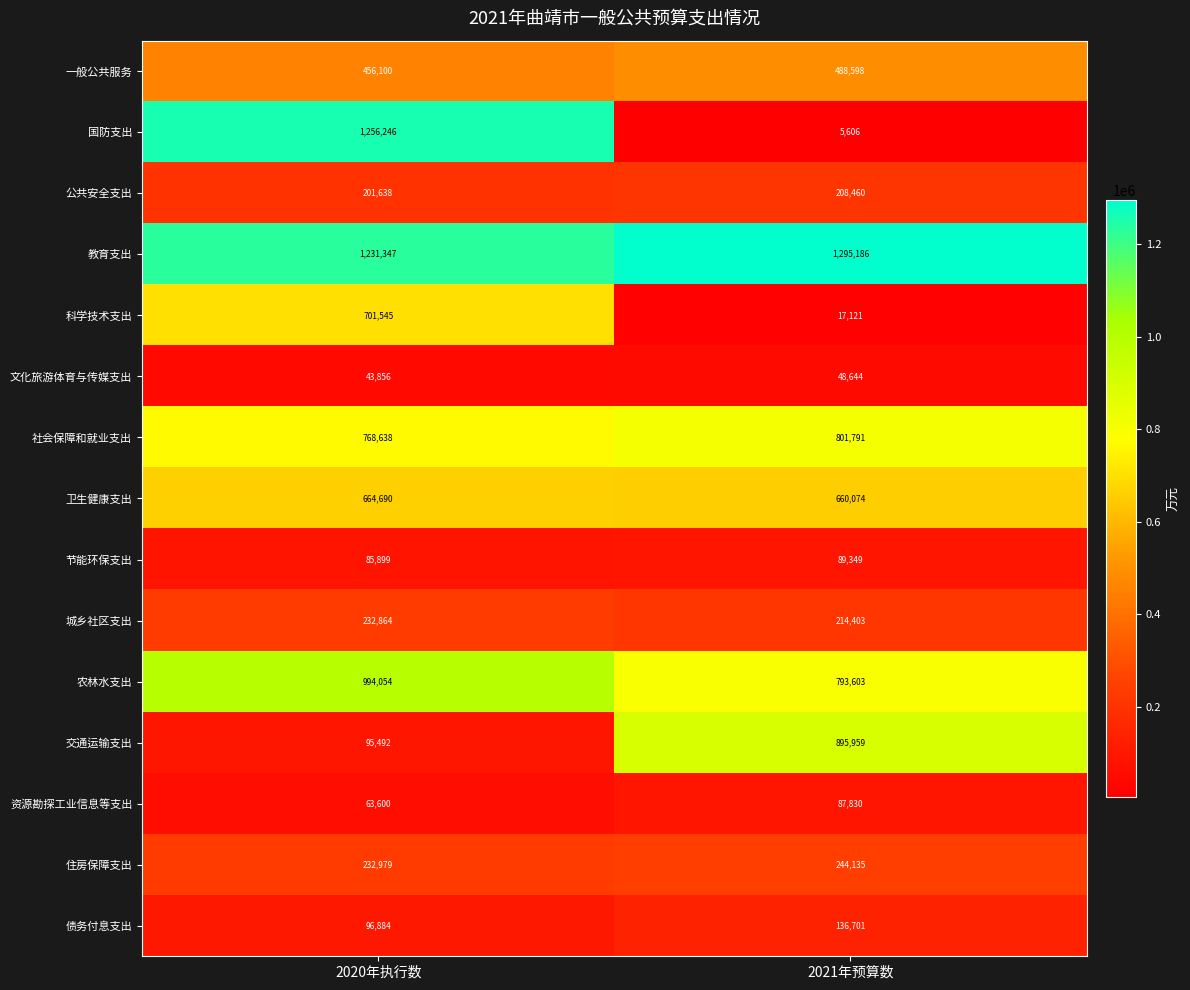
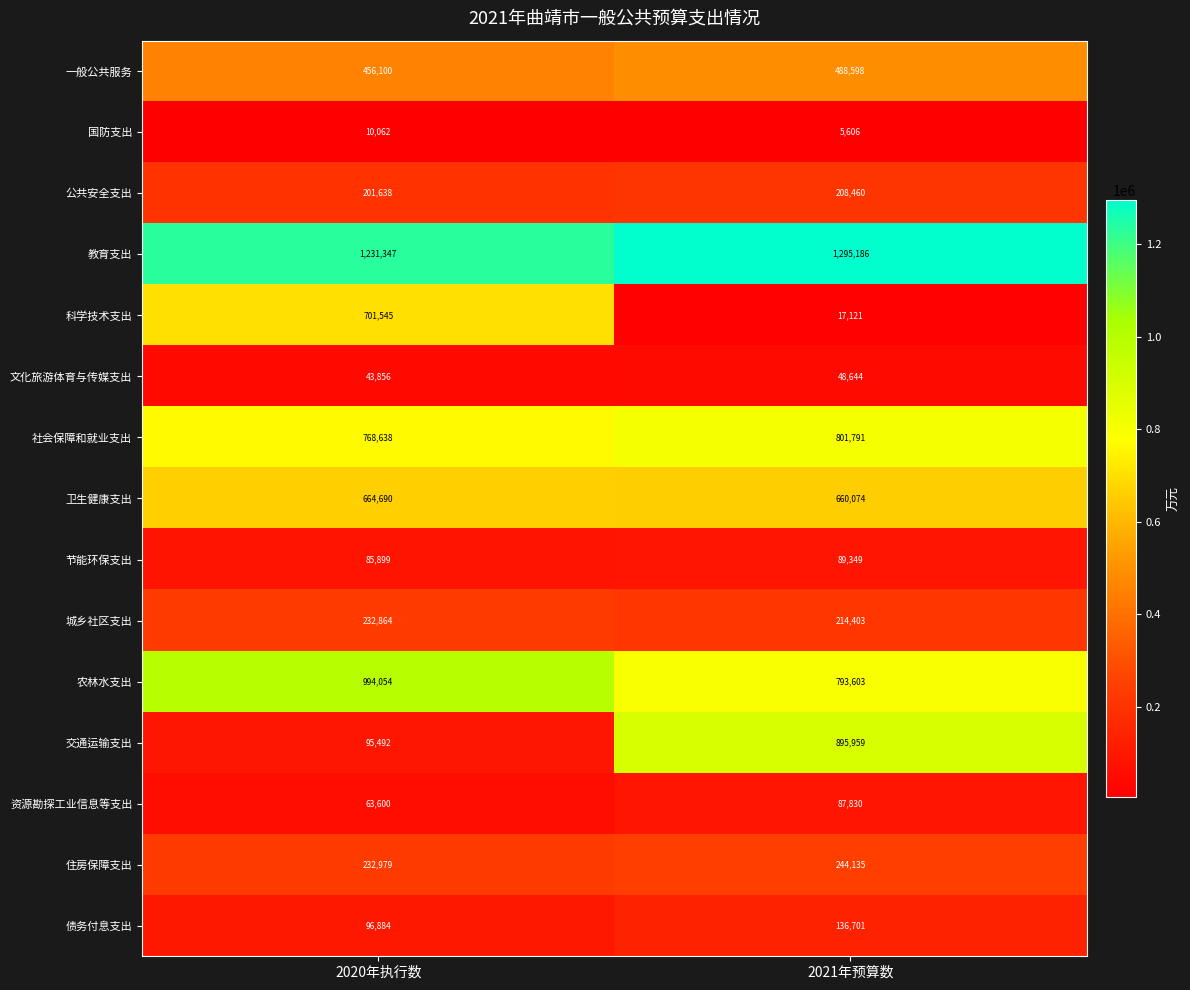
国防支出, 2020年执行数: 1,256,246 -> 10,062
